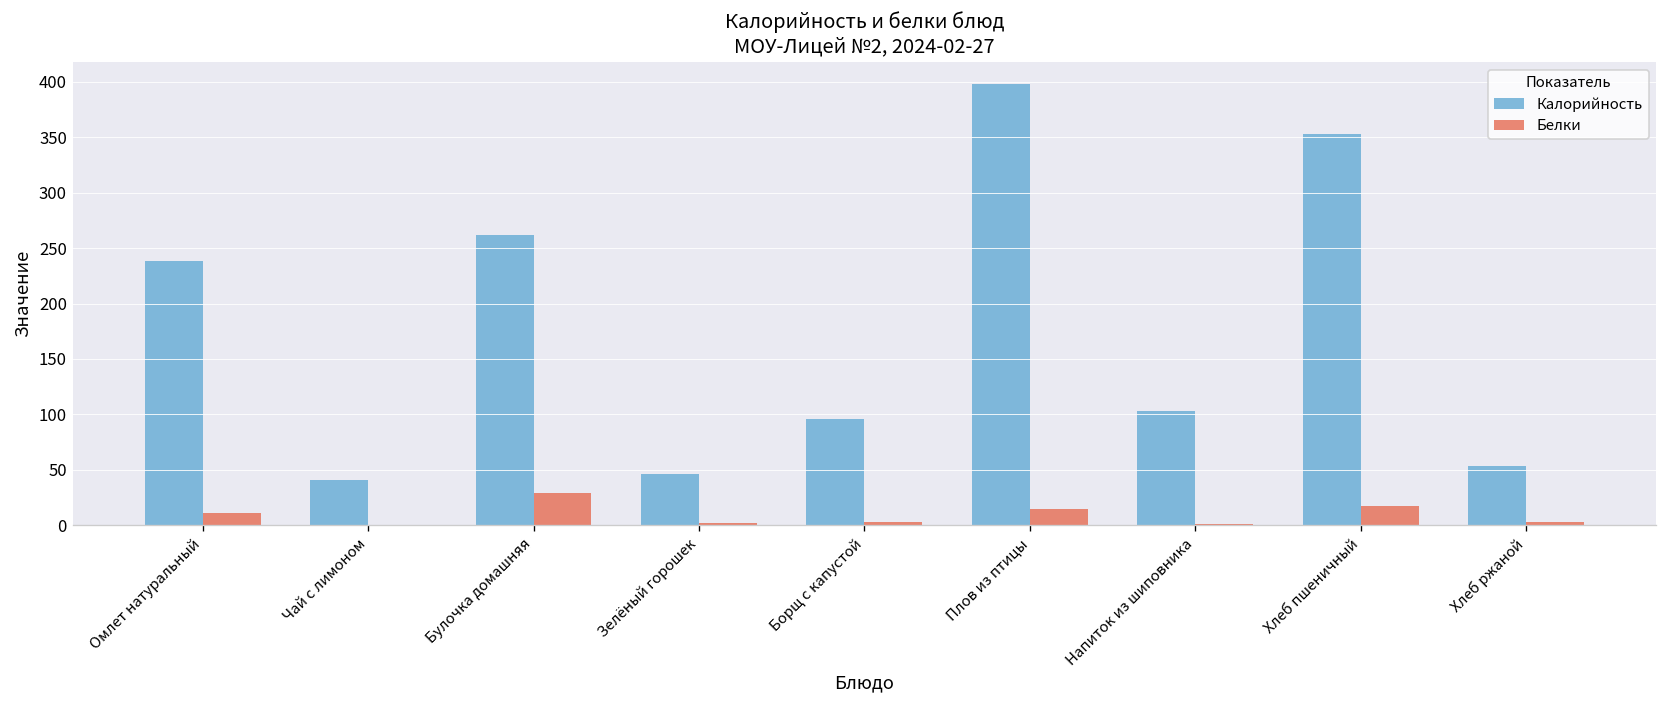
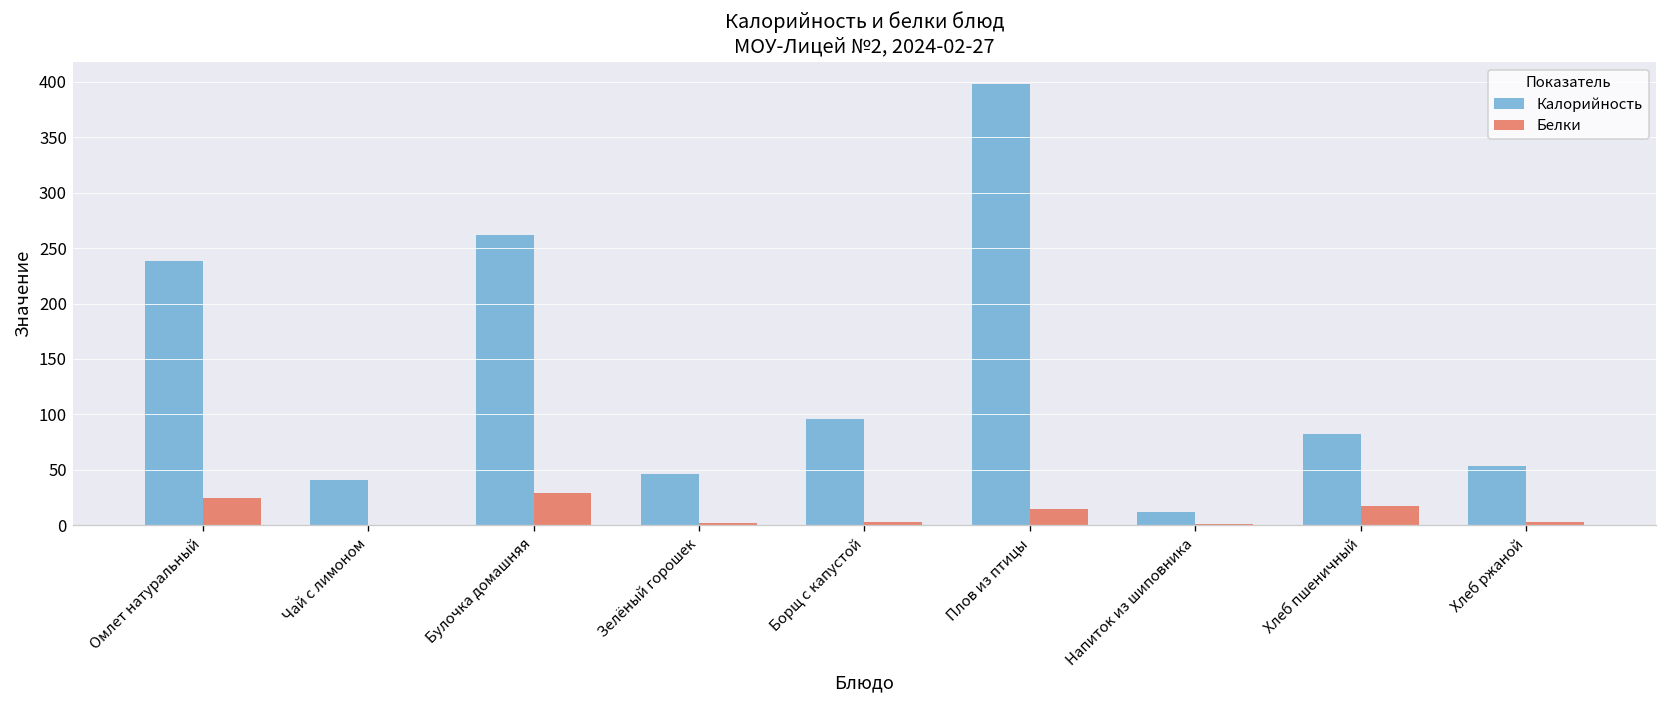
Белки, Омлет натуральный: 10 -> 20
Калорийность, Напиток из шиповника: 100 -> 10
Калорийность, Хлеб пшеничный: 350 -> 80
